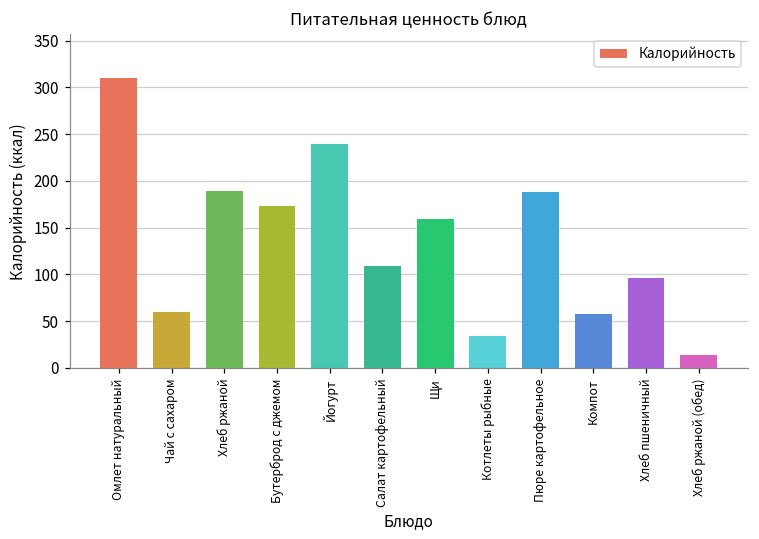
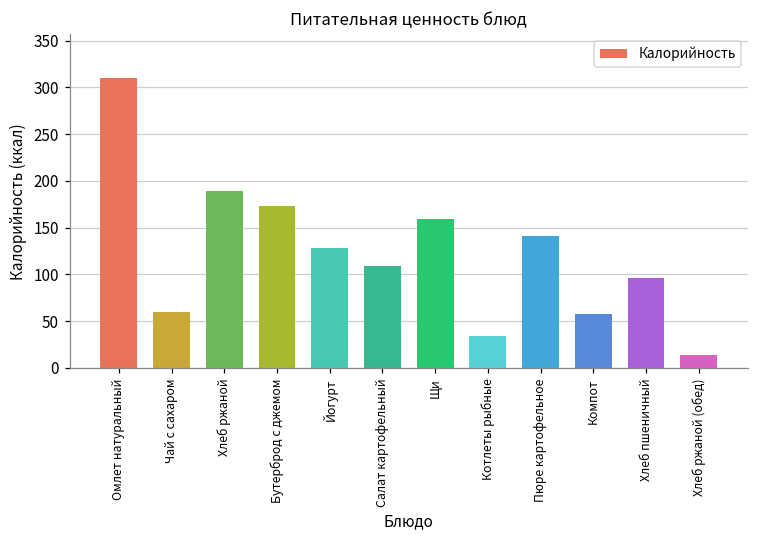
Йогурт: 240 -> 130
Пюре картофельное: 190 -> 140
